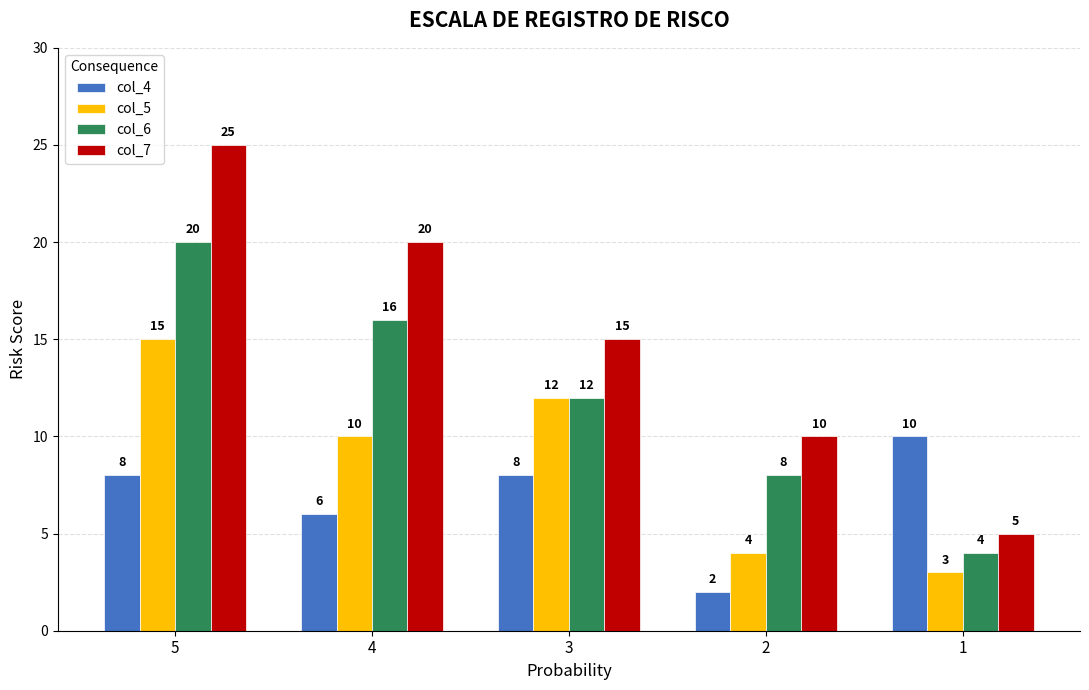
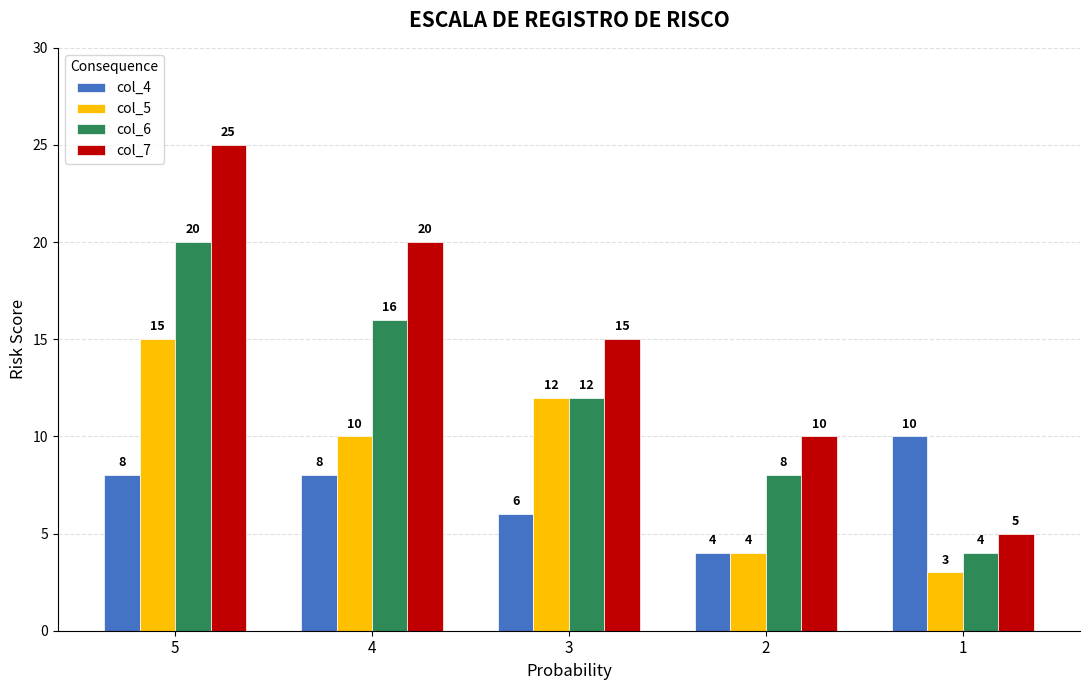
col_4, 4: 6 -> 8
col_4, 3: 8 -> 6
col_4, 2: 2 -> 4
